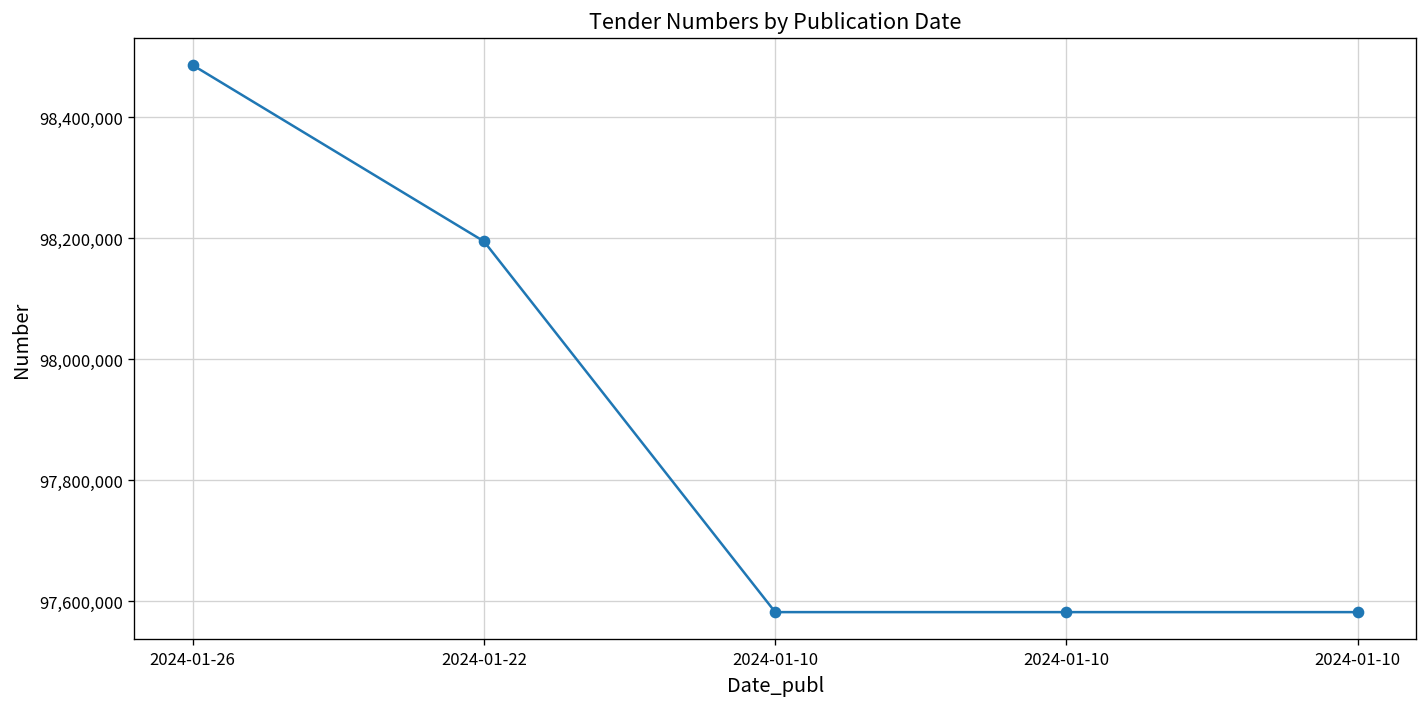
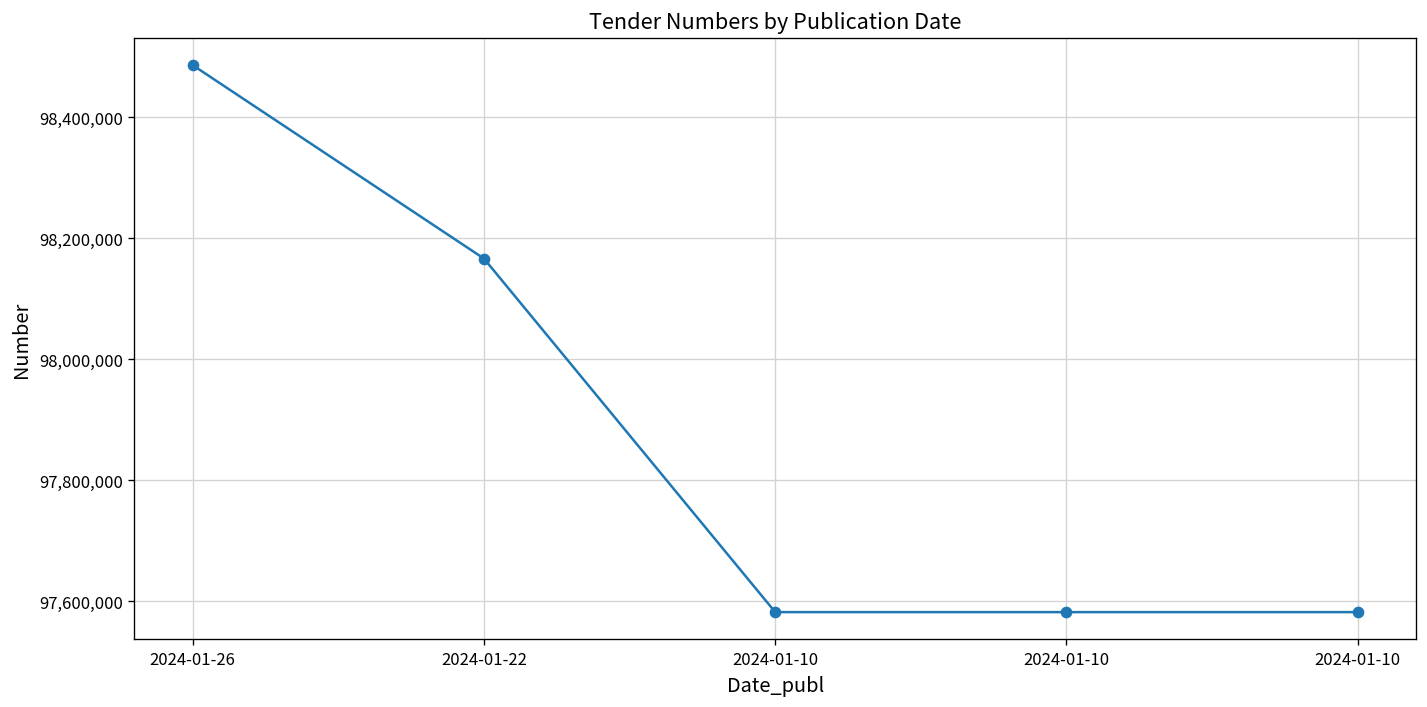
2024-01-22: 98,200,000 -> 98,170,000
